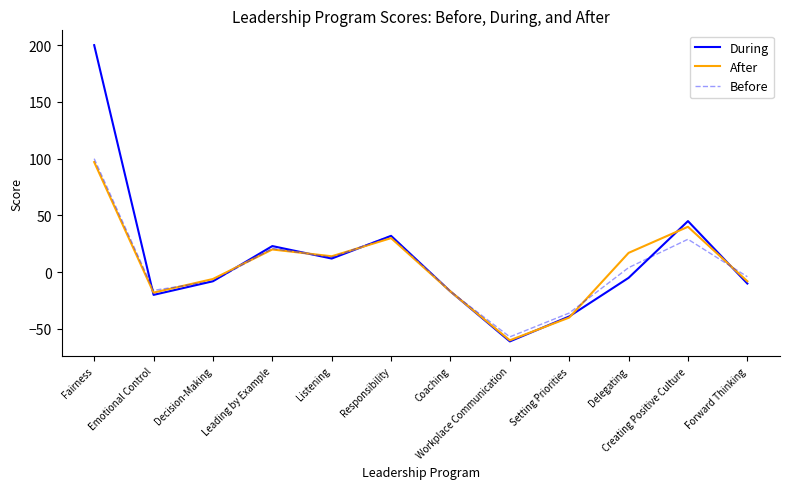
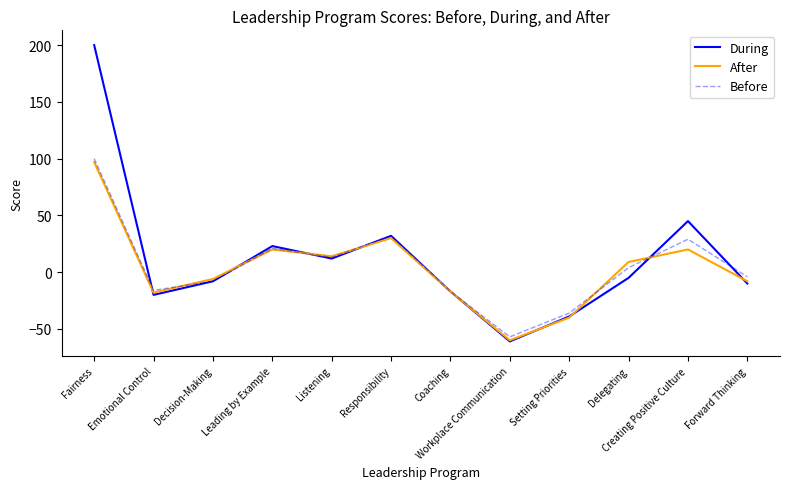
After, Delegating: 17 -> 9
After, Creating Positive Culture: 40 -> 20
